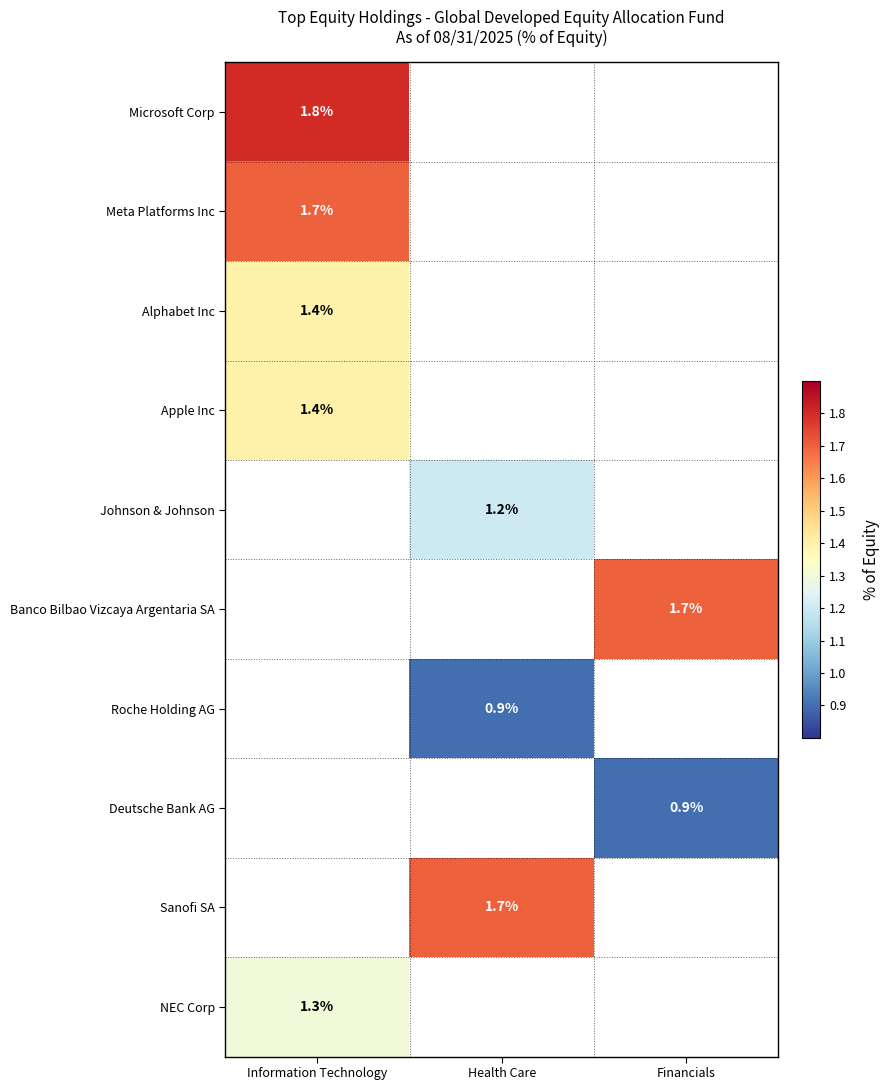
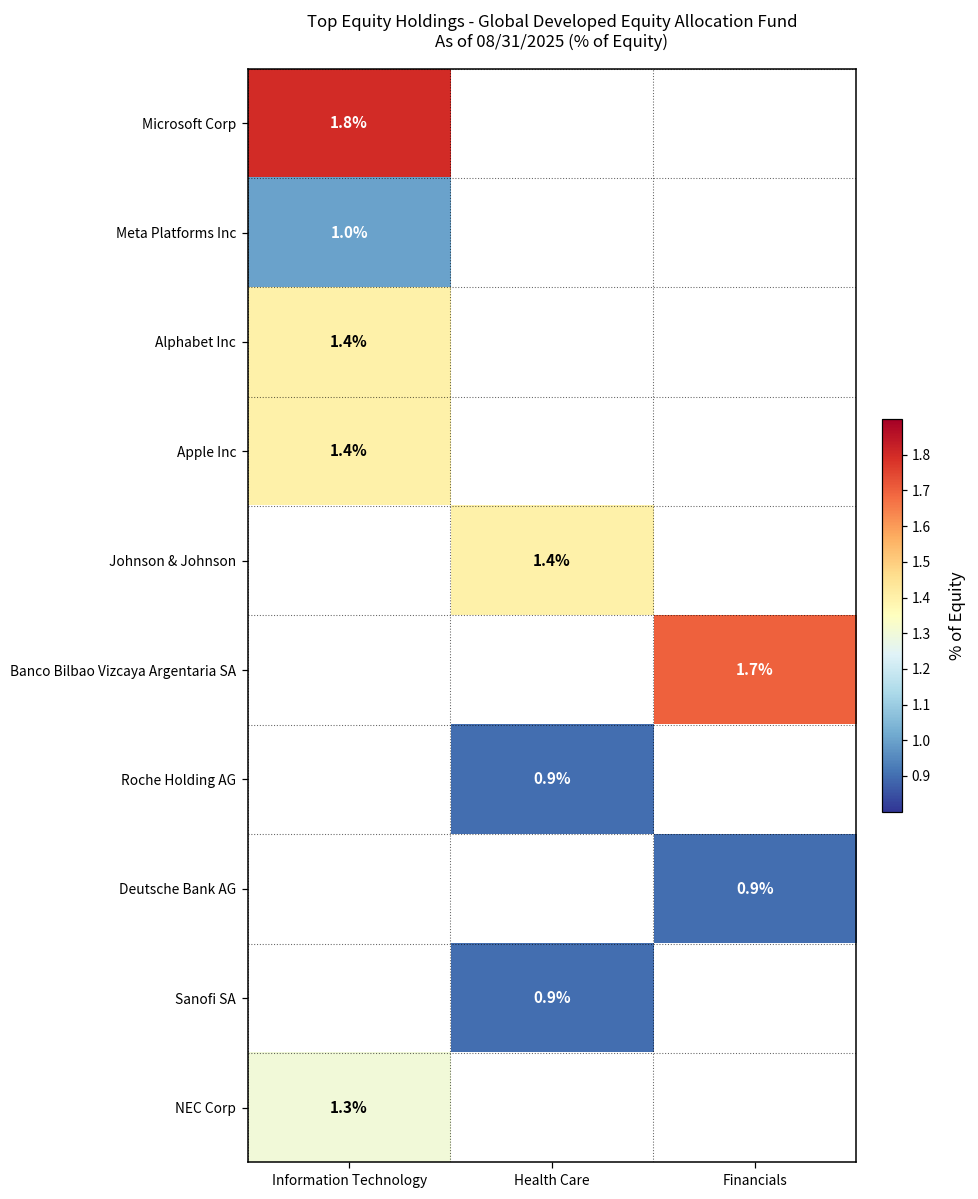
Meta Platforms Inc, Information Technology: 1.7% -> 1.0%
Johnson & Johnson, Health Care: 1.2% -> 1.4%
Sanofi SA, Health Care: 1.7% -> 0.9%
